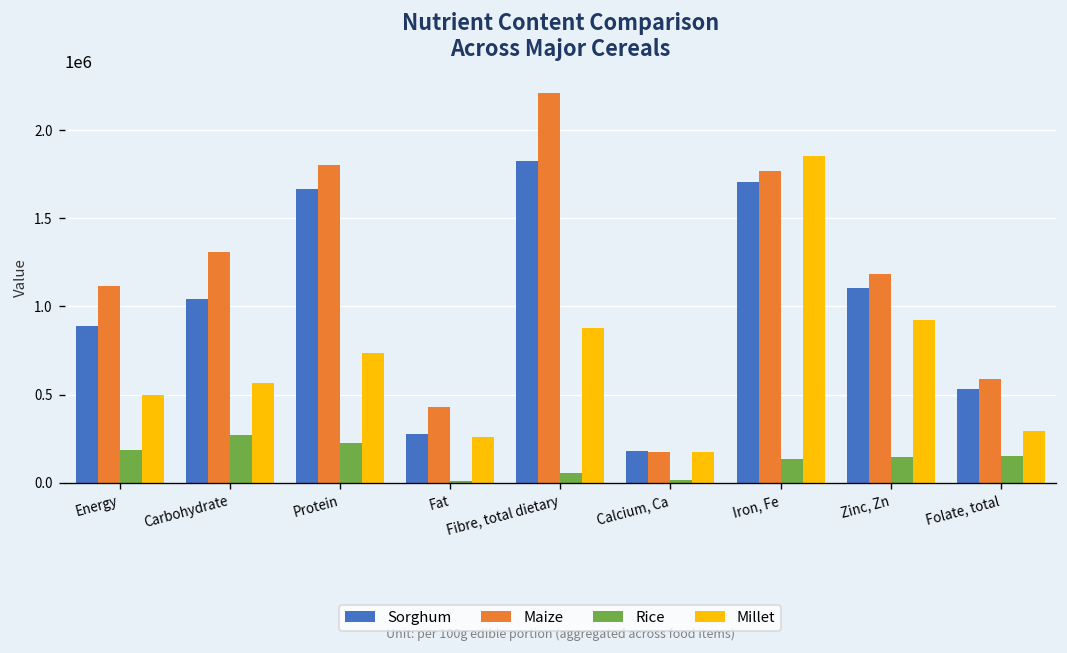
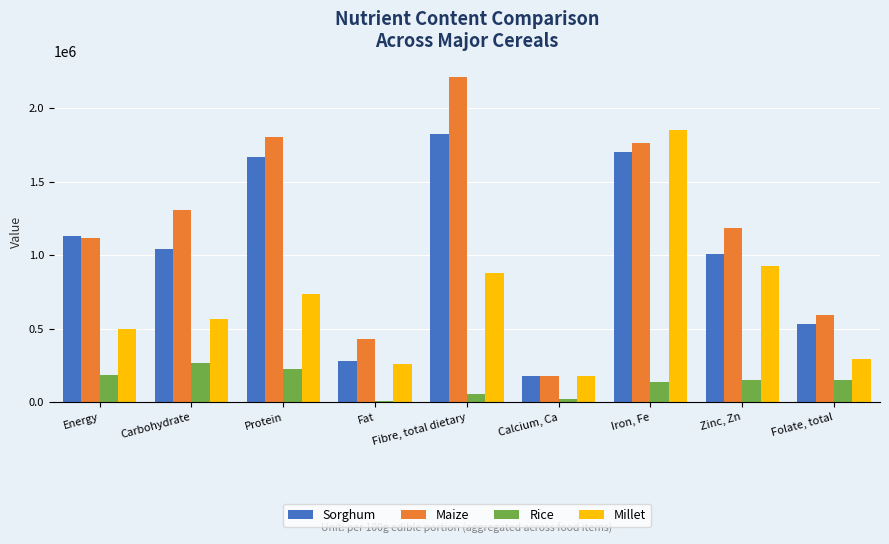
Sorghum, Energy: 890000 -> 1130000
Sorghum, Zinc, Zn: 1110000 -> 1010000
